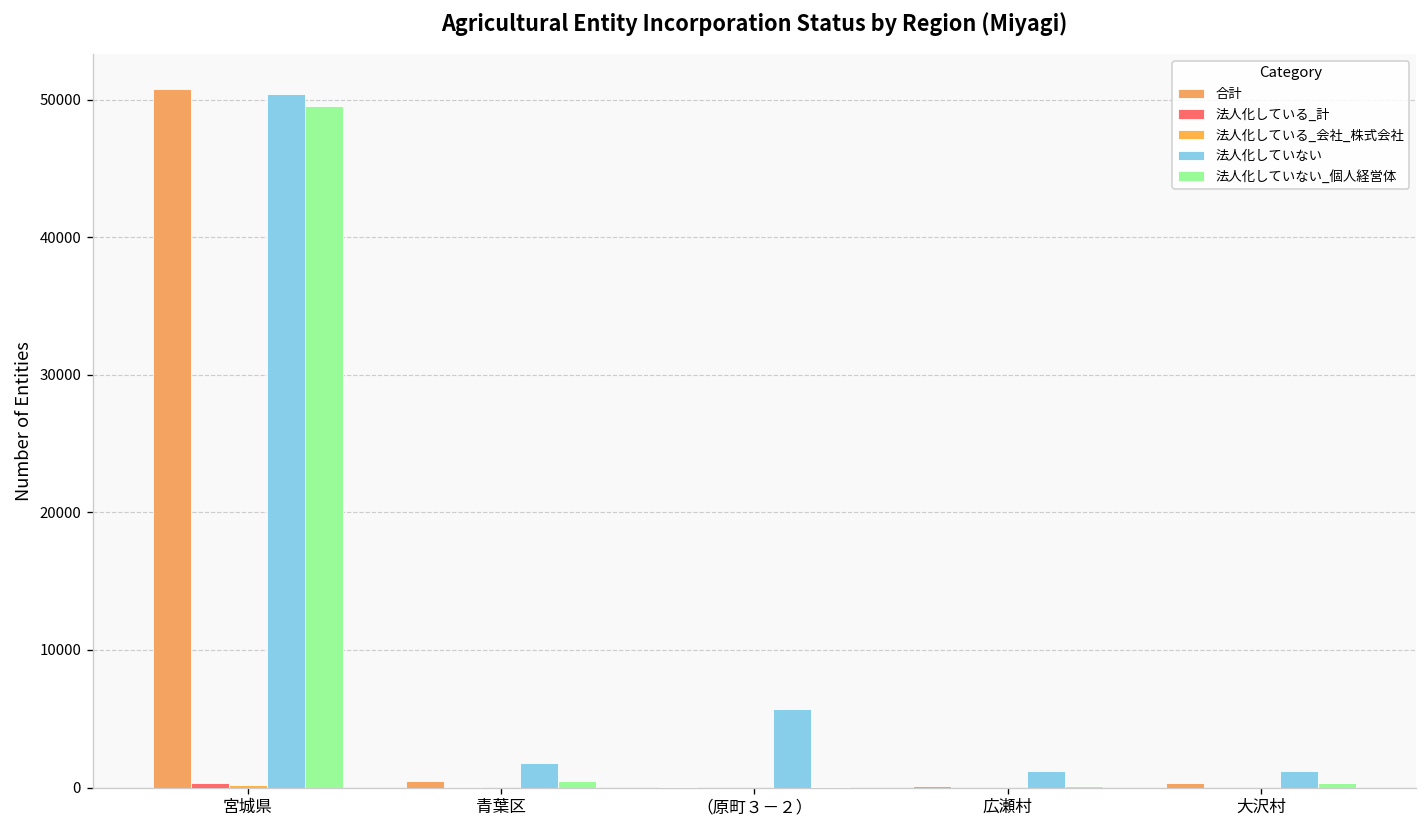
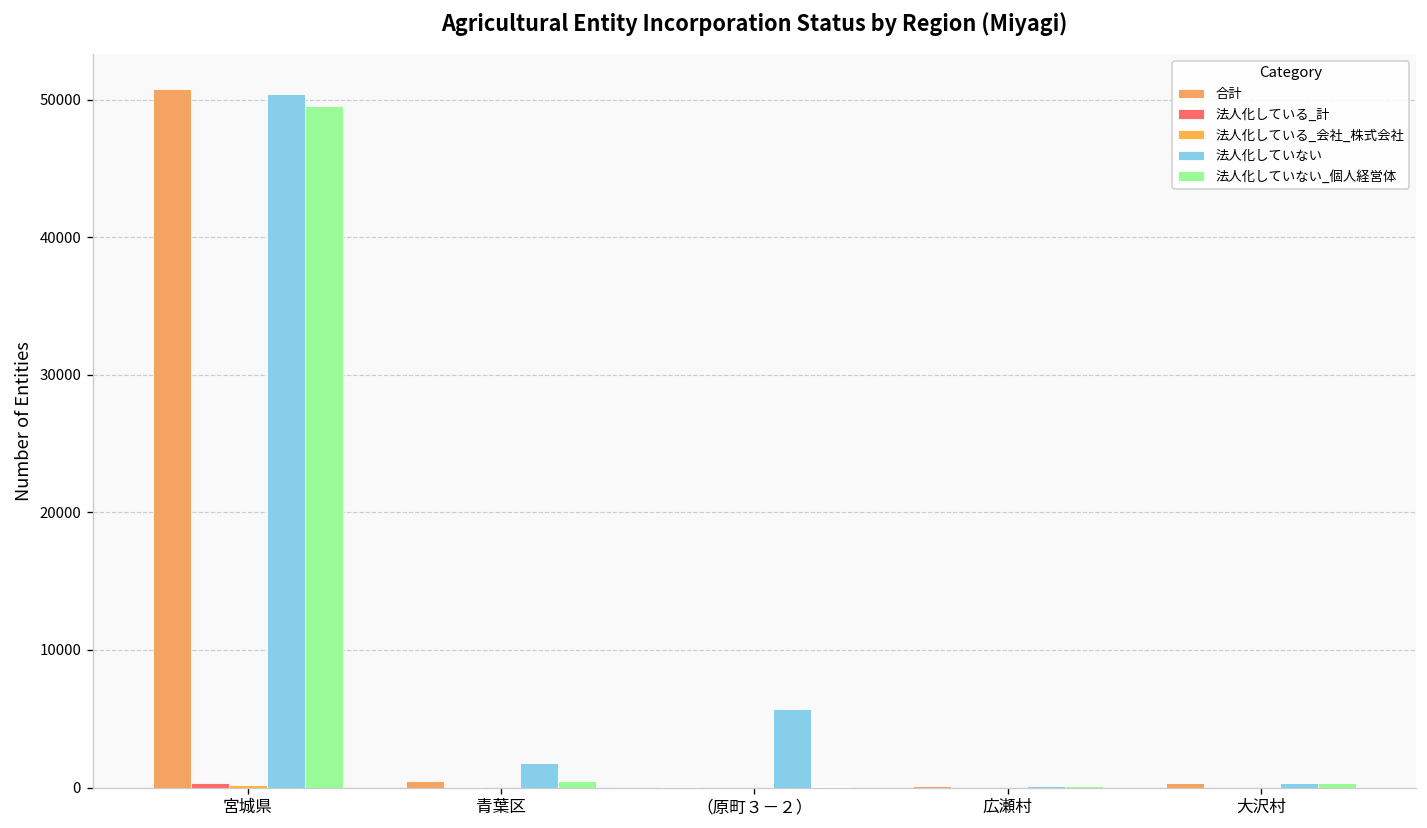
法人化していない, 広瀬村: 1200 -> 100
法人化していない, 大沢村: 1200 -> 300
